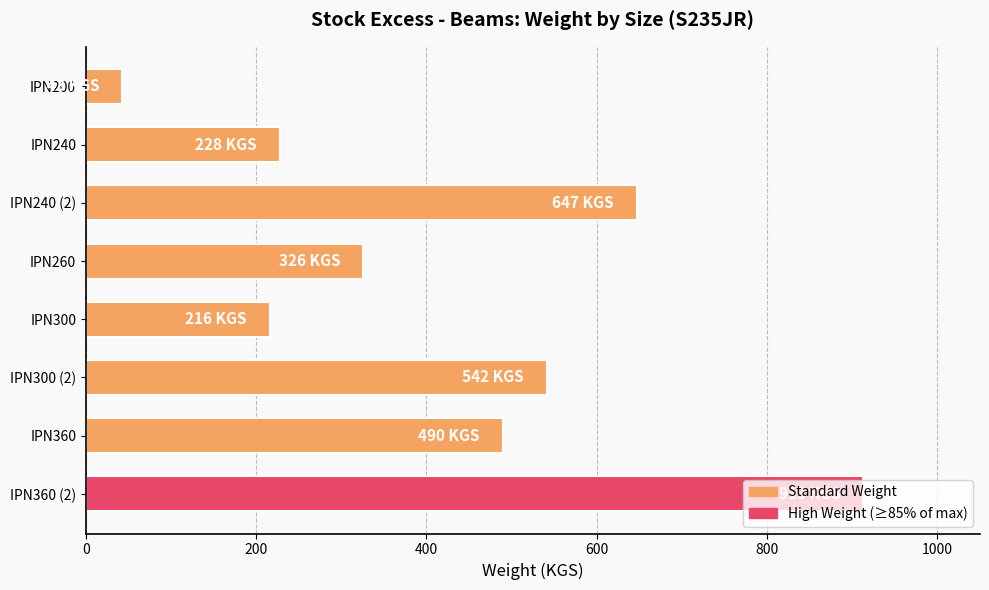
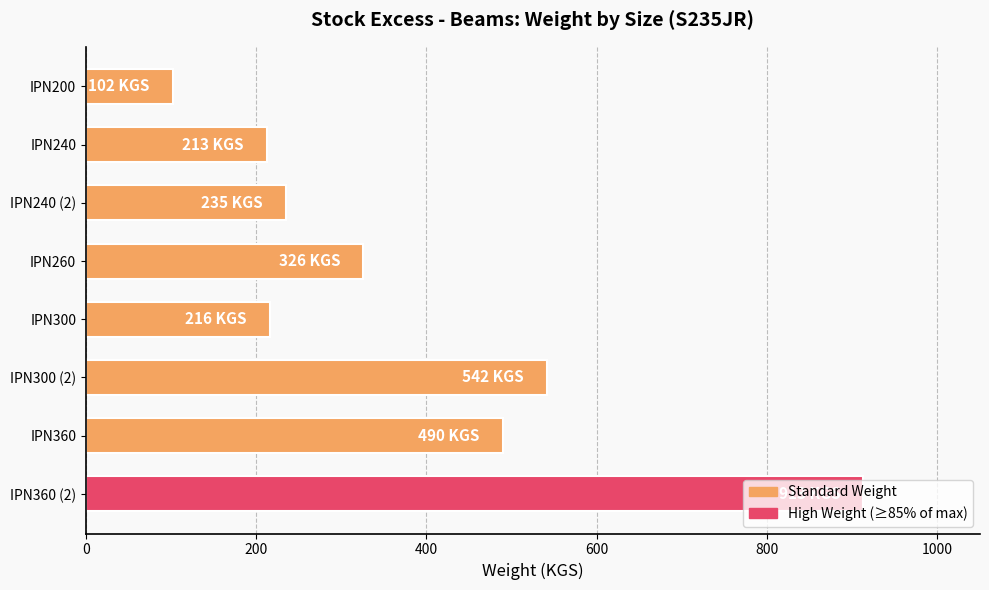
IPN200: 40 -> 100
IPN240: 228 -> 213
IPN240 (2): 647 -> 235
